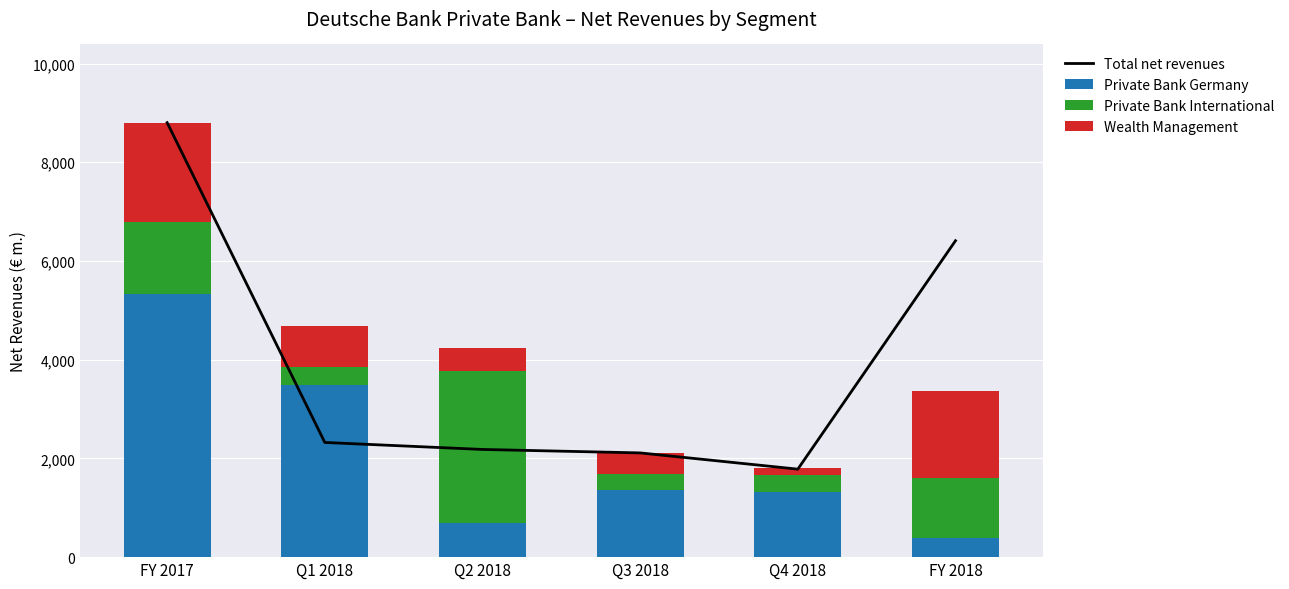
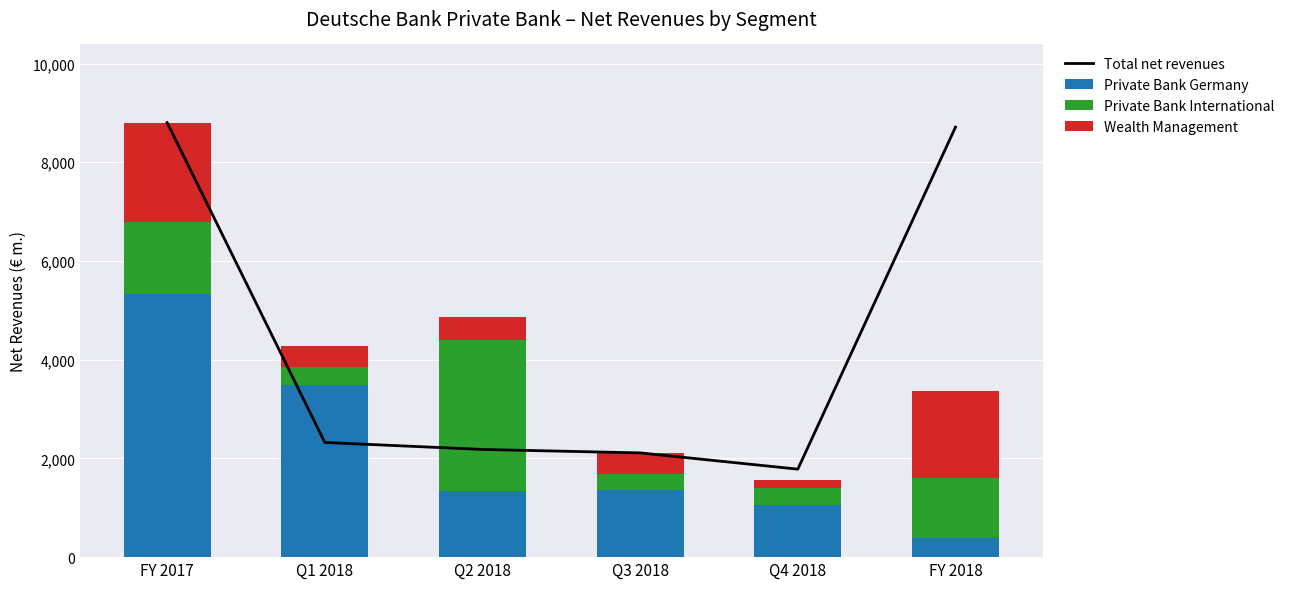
Wealth Management, Q1 2018: 800 -> 400
Private Bank Germany, Q2 2018: 700 -> 1,300
Private Bank Germany, Q4 2018: 1,300 -> 1,100
Total net revenues, FY 2018: 6,400 -> 8,700
